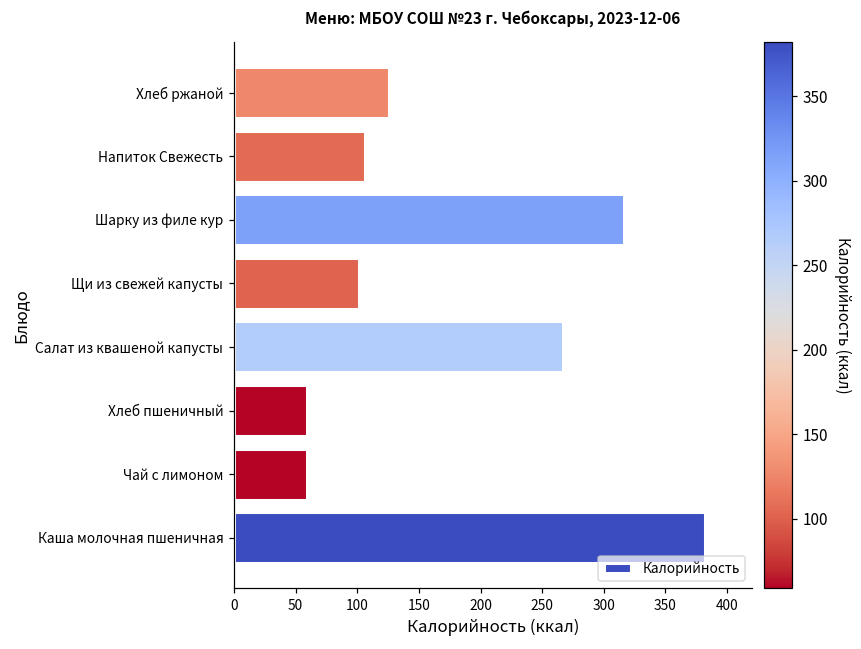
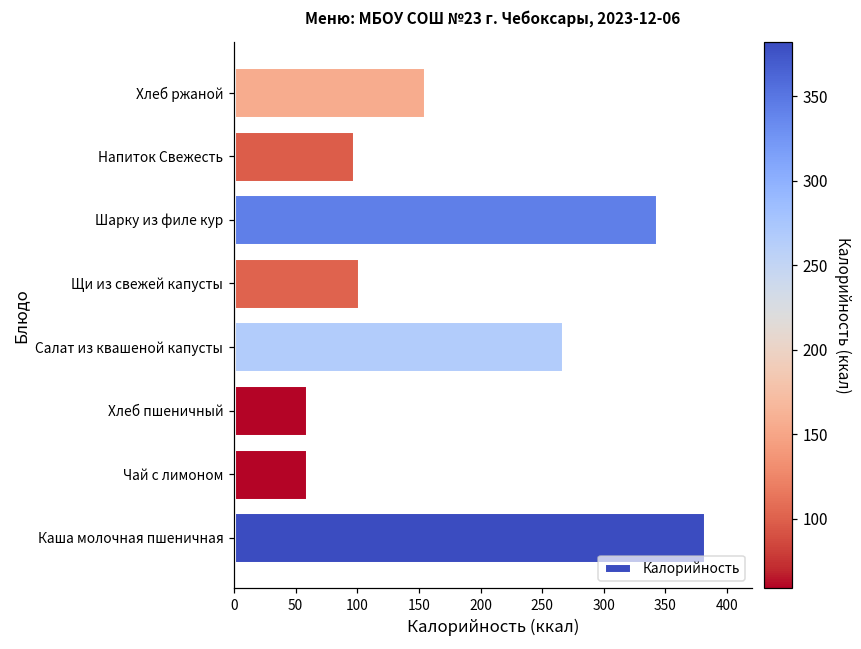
Хлеб ржаной: 126 -> 155
Напиток Свежесть: 106 -> 97
Шарку из филе кур: 316 -> 343
